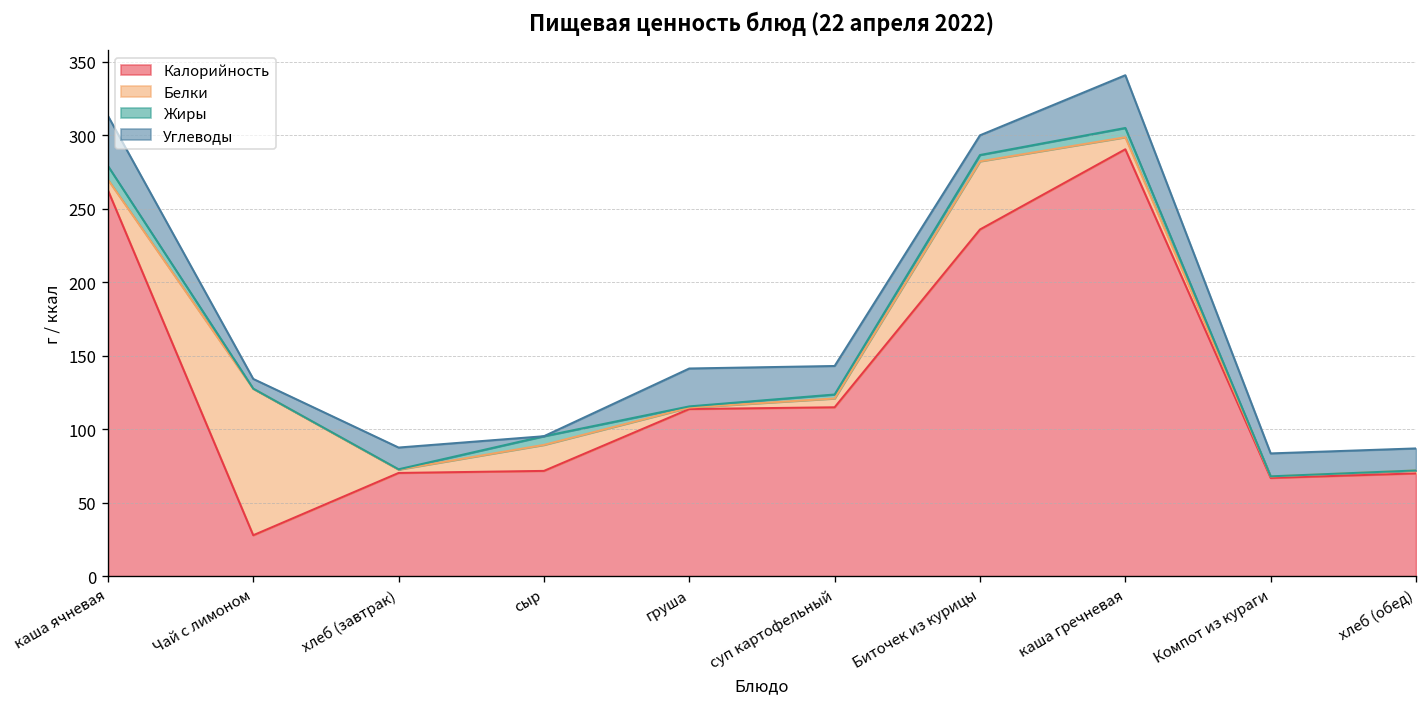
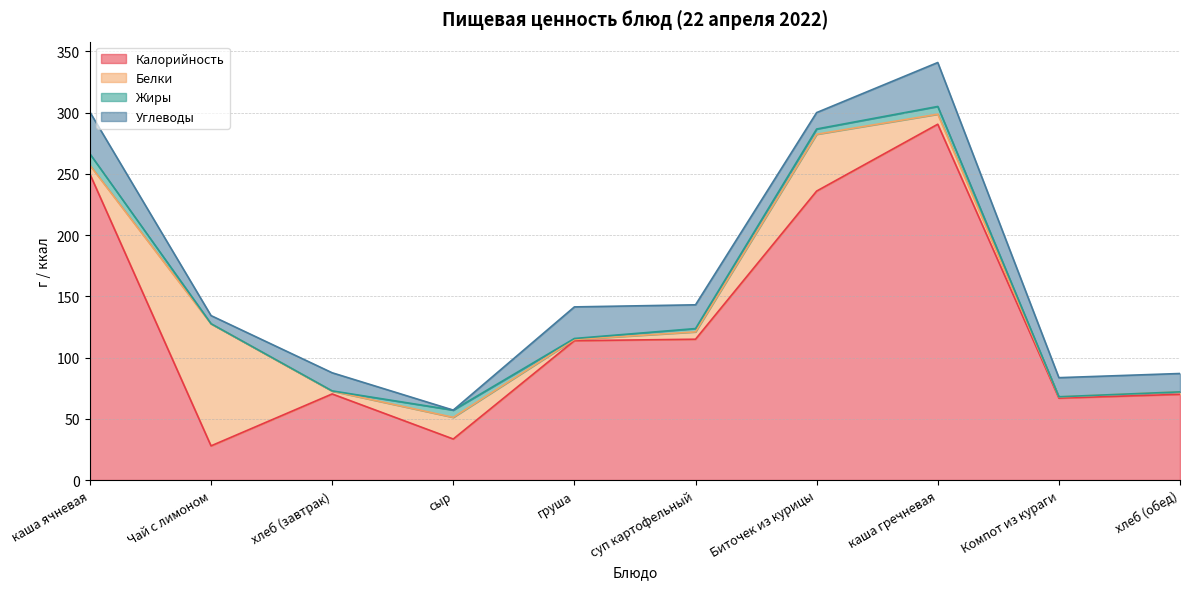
Калорийность, каша ячневая: 263 -> 250
Калорийность, сыр: 72 -> 34
